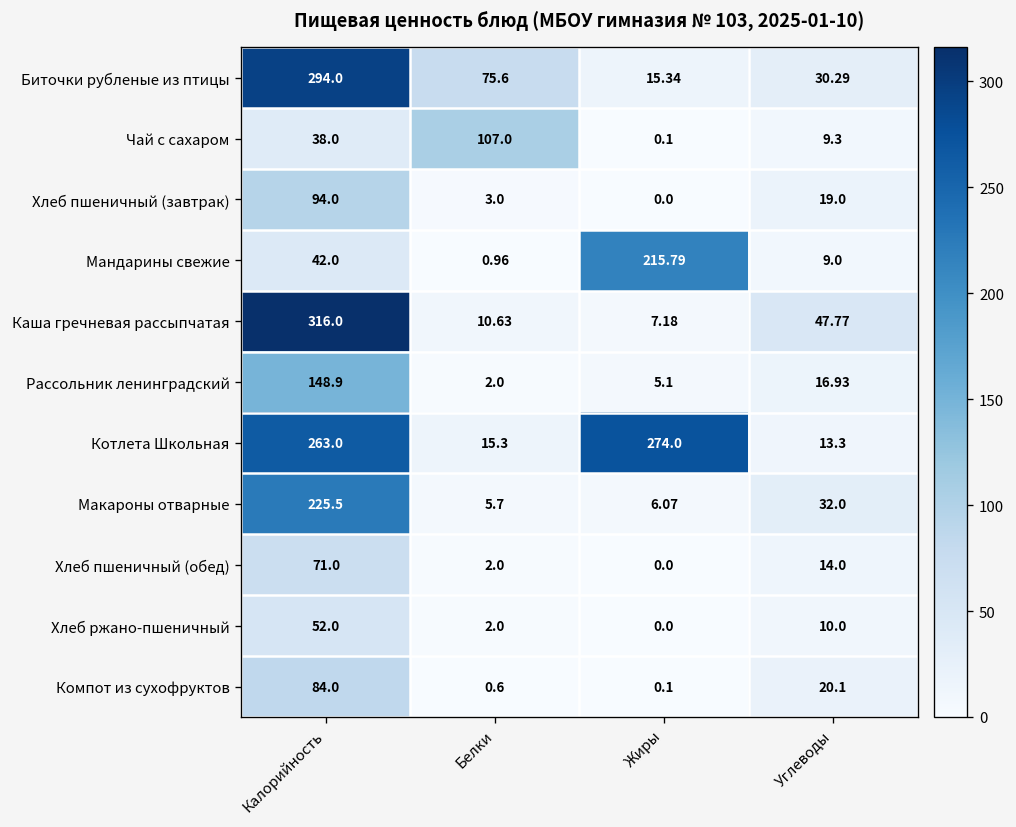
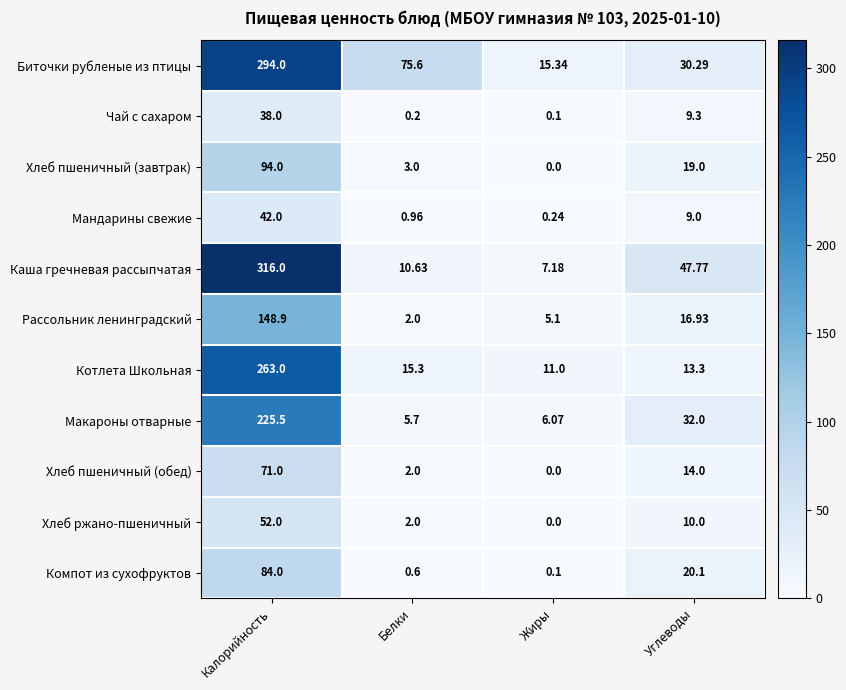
Чай с сахаром, Белки: 107.0 -> 0.2
Мандарины свежие, Жиры: 215.79 -> 0.24
Котлета Школьная, Жиры: 274.0 -> 11.0
